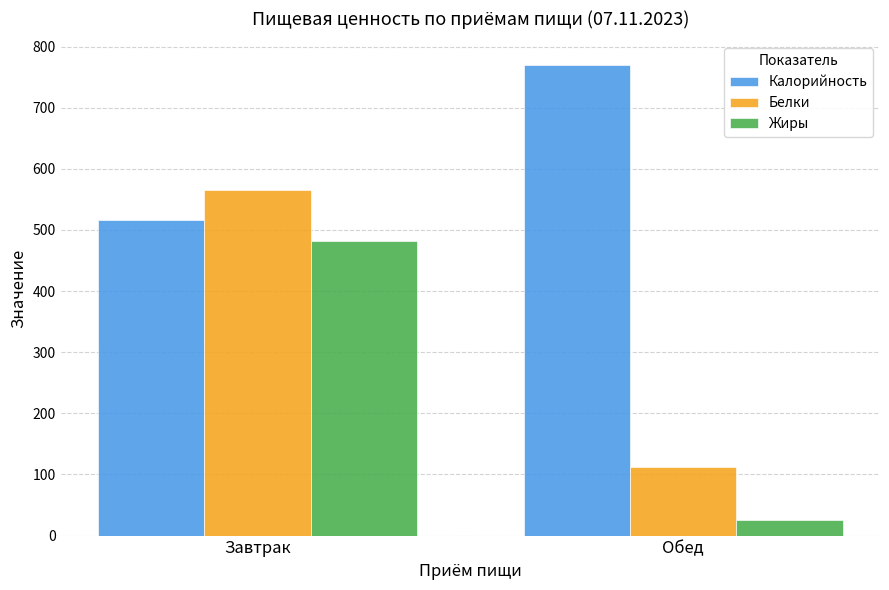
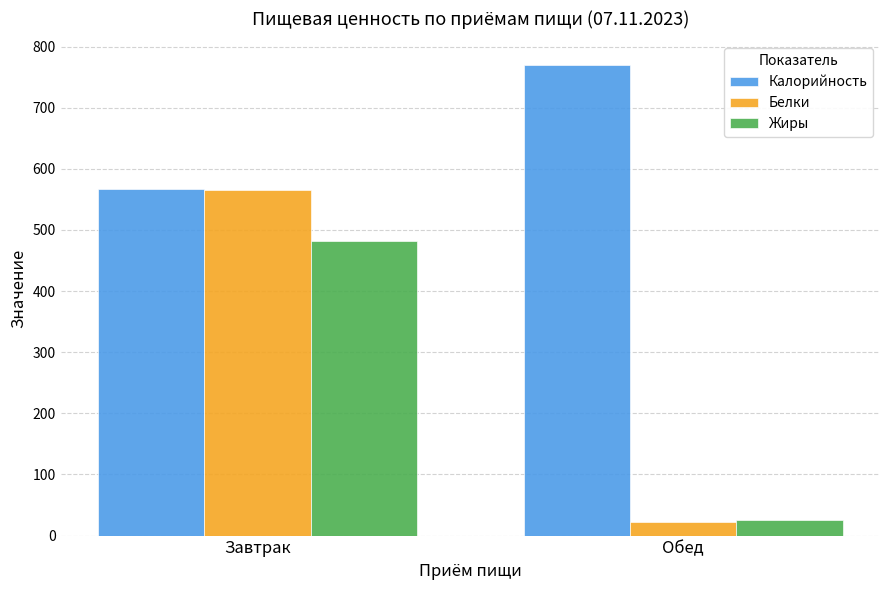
Калорийность, Завтрак: 520 -> 570
Белки, Обед: 110 -> 20
